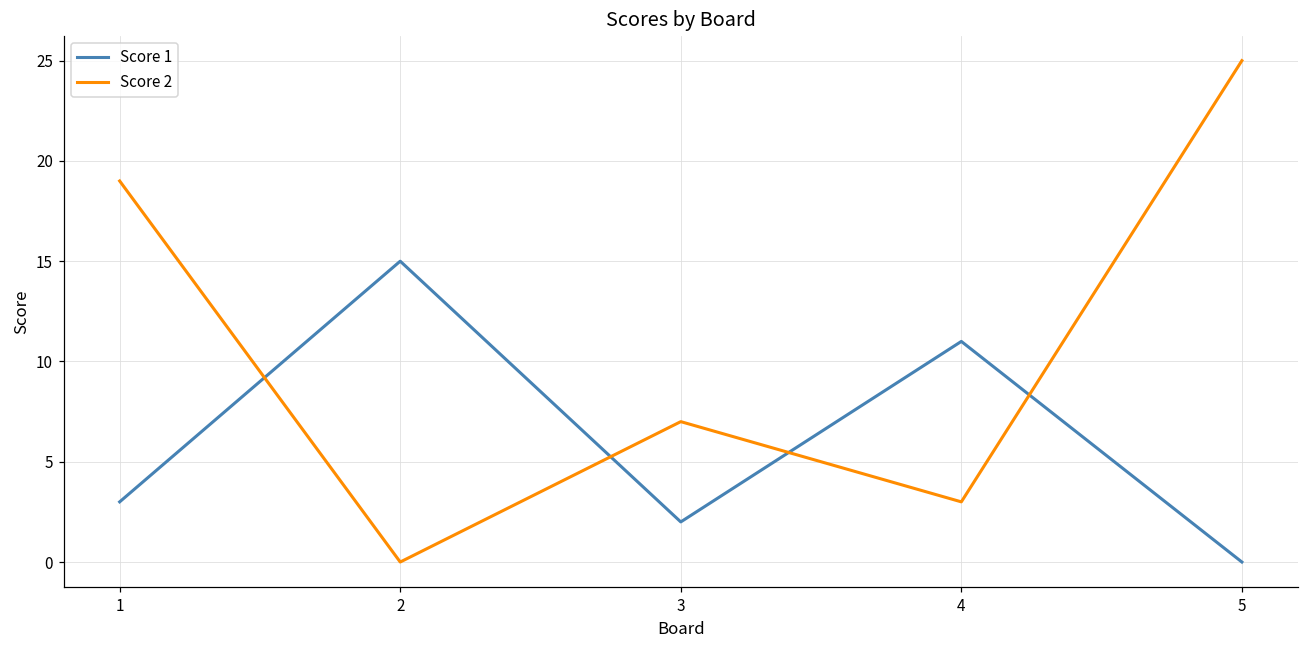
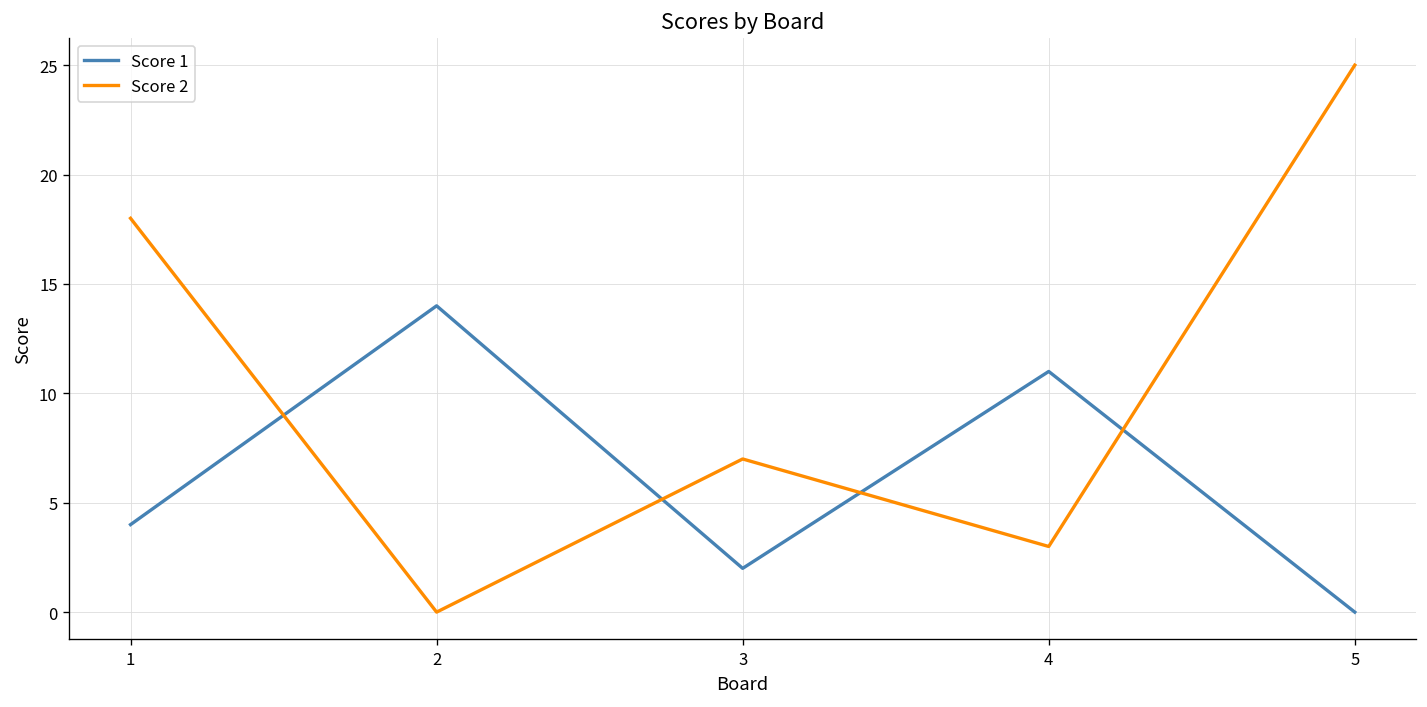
Score 1, 1: 3 -> 4
Score 2, 1: 19 -> 18
Score 1, 2: 15 -> 14
